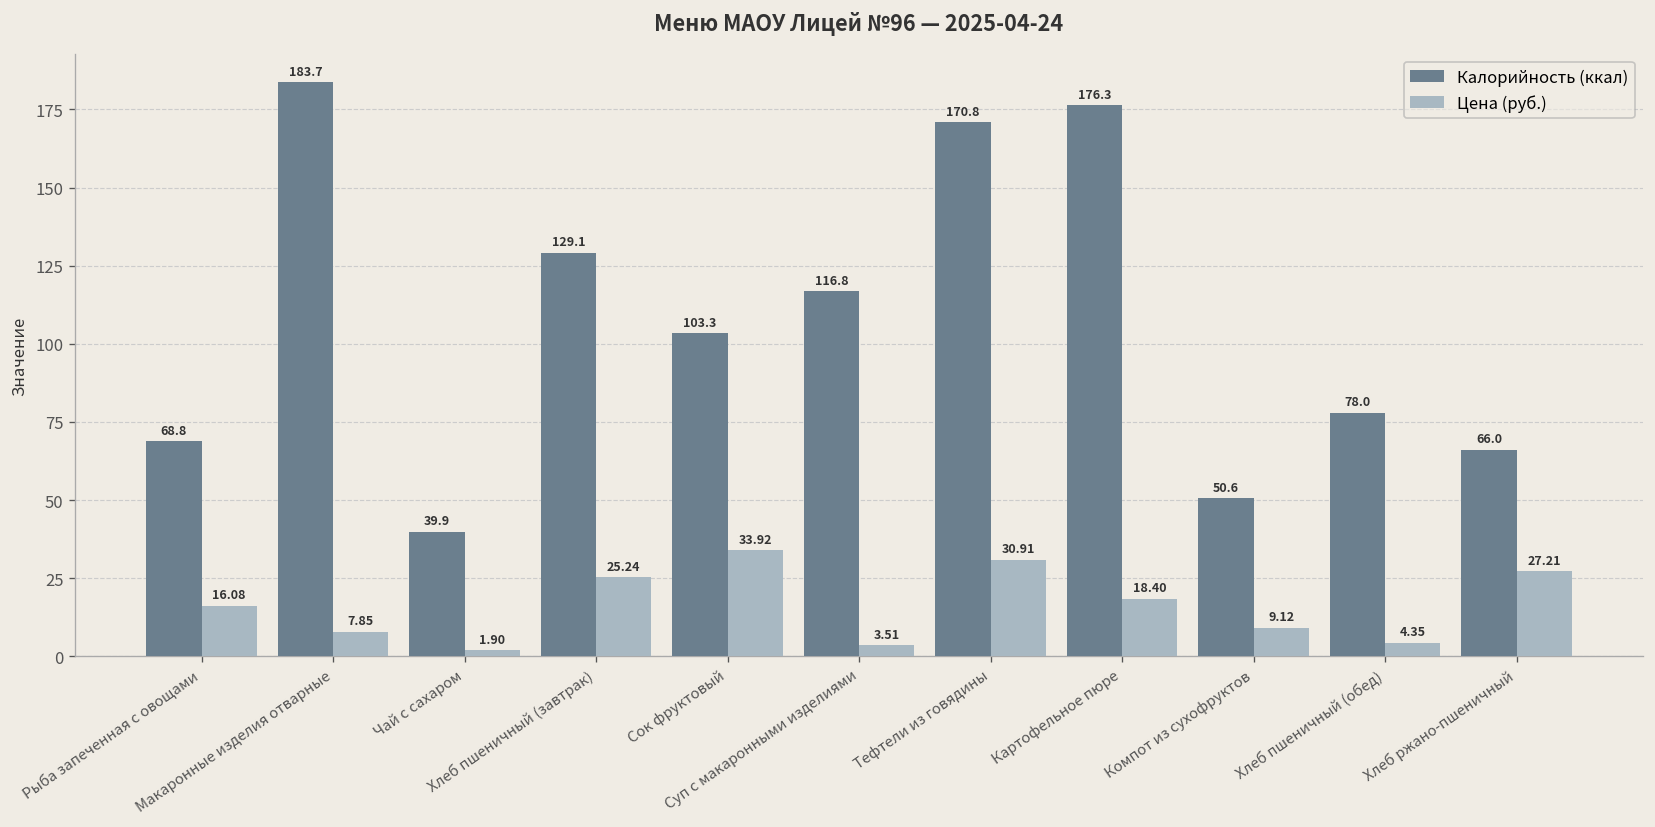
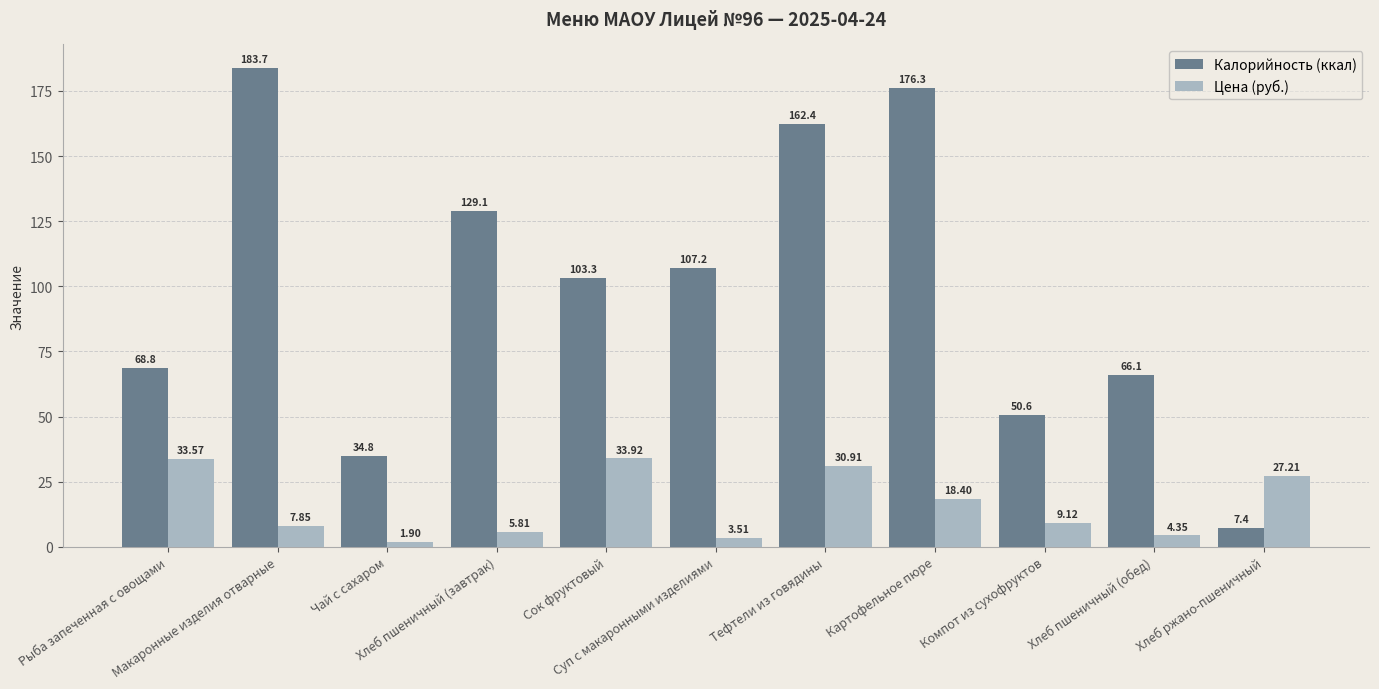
Цена (руб.), Рыба запеченная с овощами: 16.08 -> 33.57
Калорийность (ккал), Чай с сахаром: 39.9 -> 34.8
Цена (руб.), Хлеб пшеничный (завтрак): 25.24 -> 5.81
Калорийность (ккал), Суп с макаронными изделиями: 116.8 -> 107.2
Калорийность (ккал), Тефтели из говядины: 170.8 -> 162.4
Калорийность (ккал), Хлеб пшеничный (обед): 78.0 -> 66.1
Калорийность (ккал), Хлеб ржано-пшеничный: 66.0 -> 7.4
